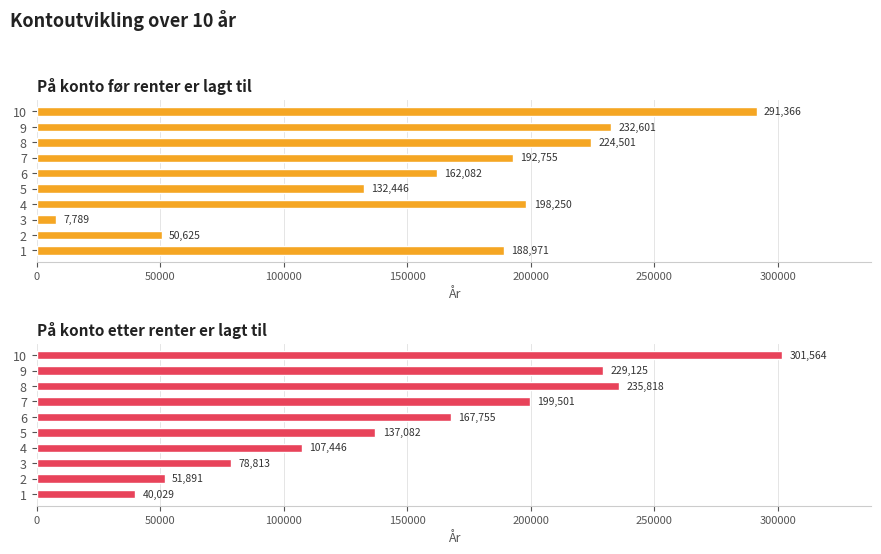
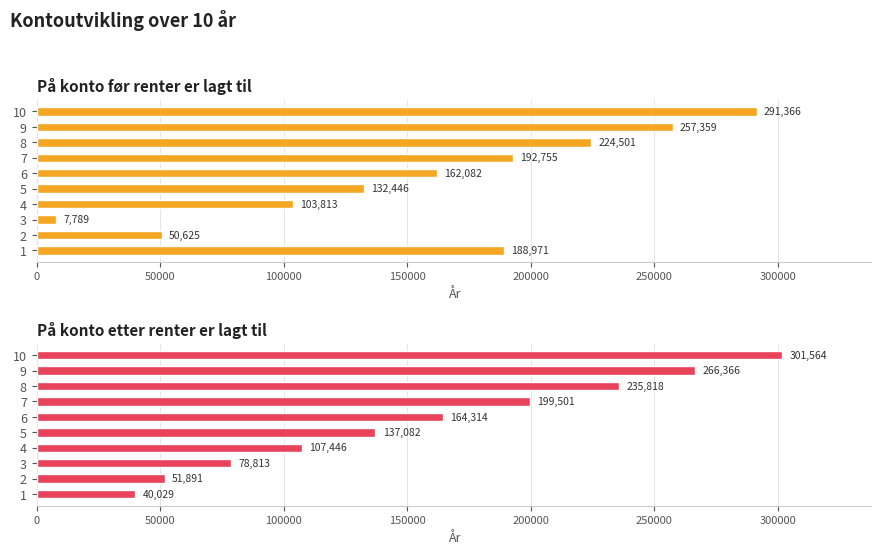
På konto før renter er lagt til, 9: 232,601 -> 257,359
På konto før renter er lagt til, 4: 198,250 -> 103,813
På konto etter renter er lagt til, 9: 229,125 -> 266,366
På konto etter renter er lagt til, 6: 167,755 -> 164,314
